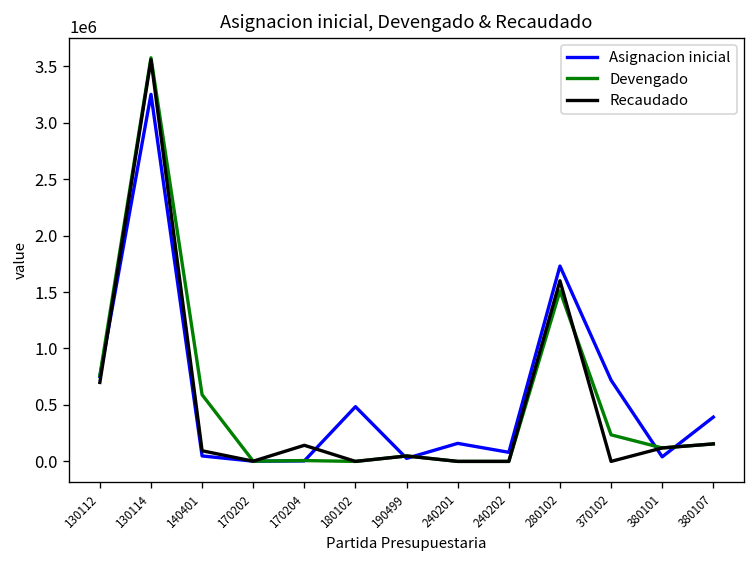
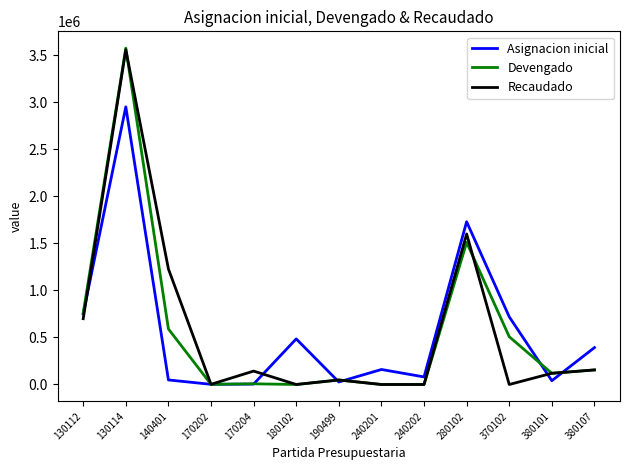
Asignacion inicial, 130114: 3300000 -> 3000000
Recaudado, 140401: 100000 -> 1200000
Devengado, 370102: 200000 -> 500000
